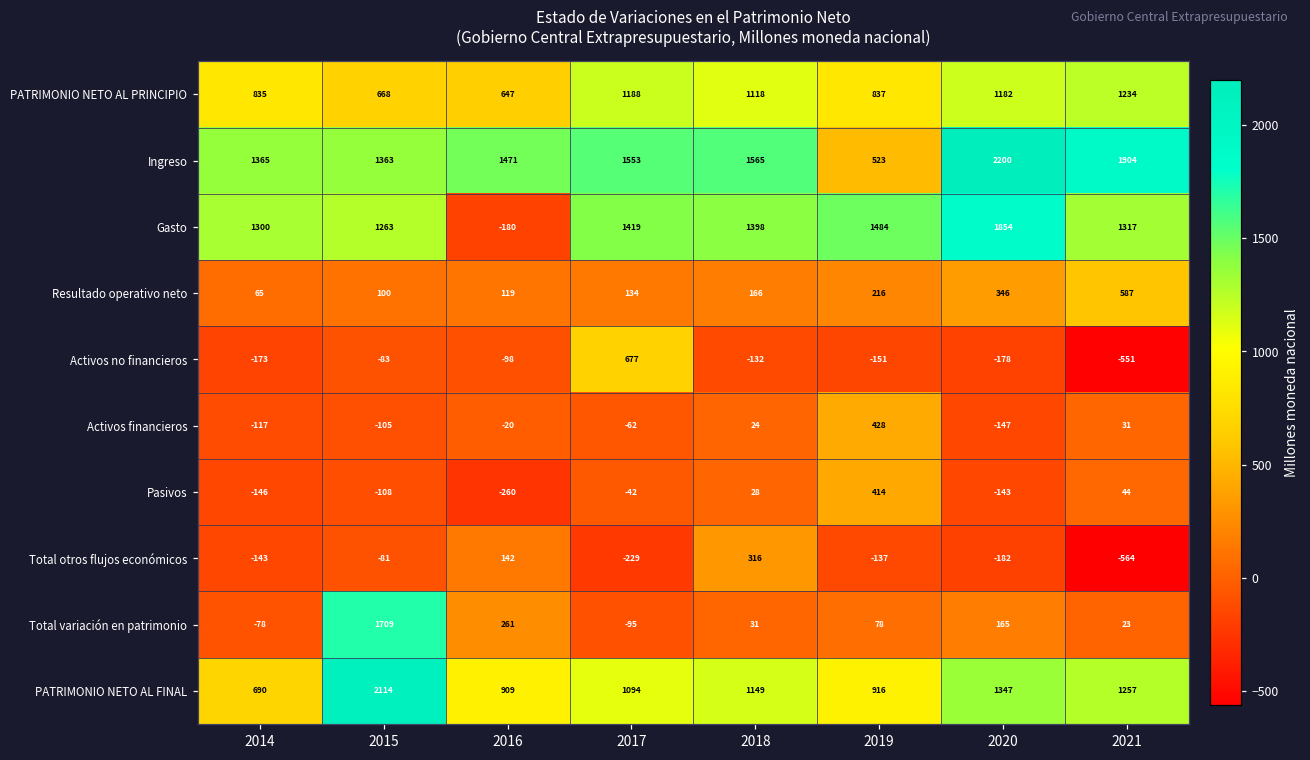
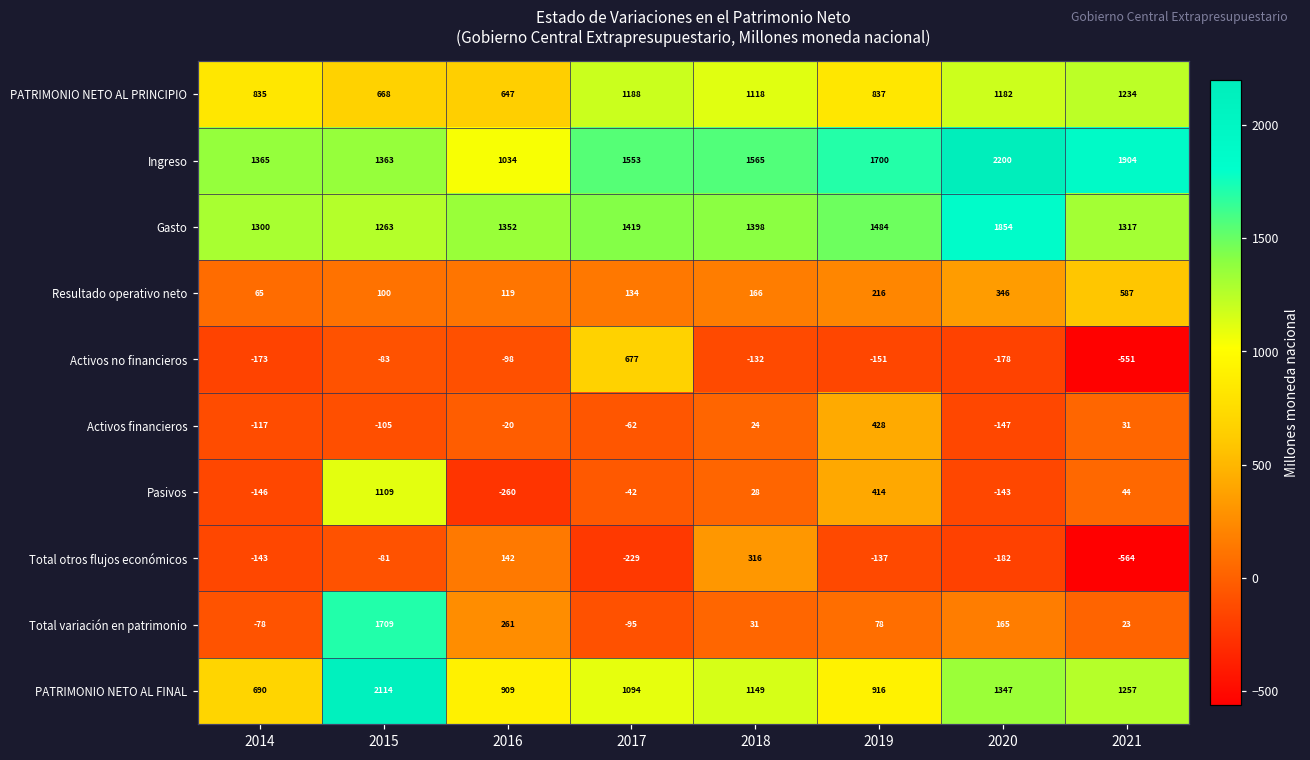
Ingreso, 2016: 1471 -> 1034
Ingreso, 2019: 523 -> 1700
Gasto, 2016: -180 -> 1352
Pasivos, 2015: -108 -> 1109
